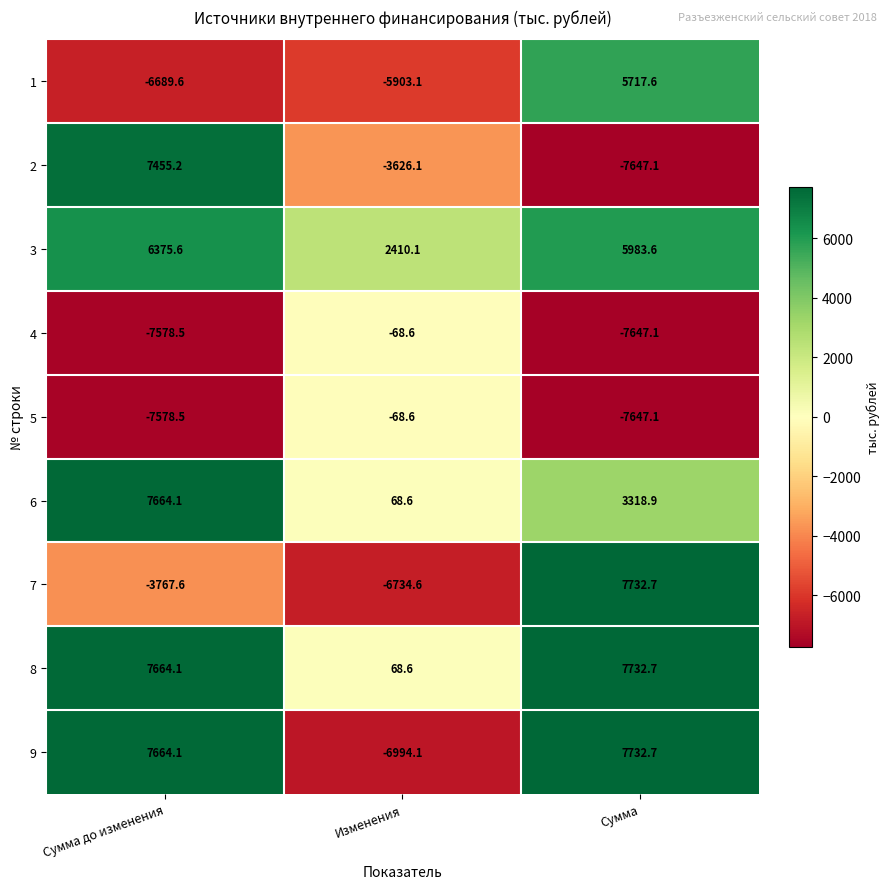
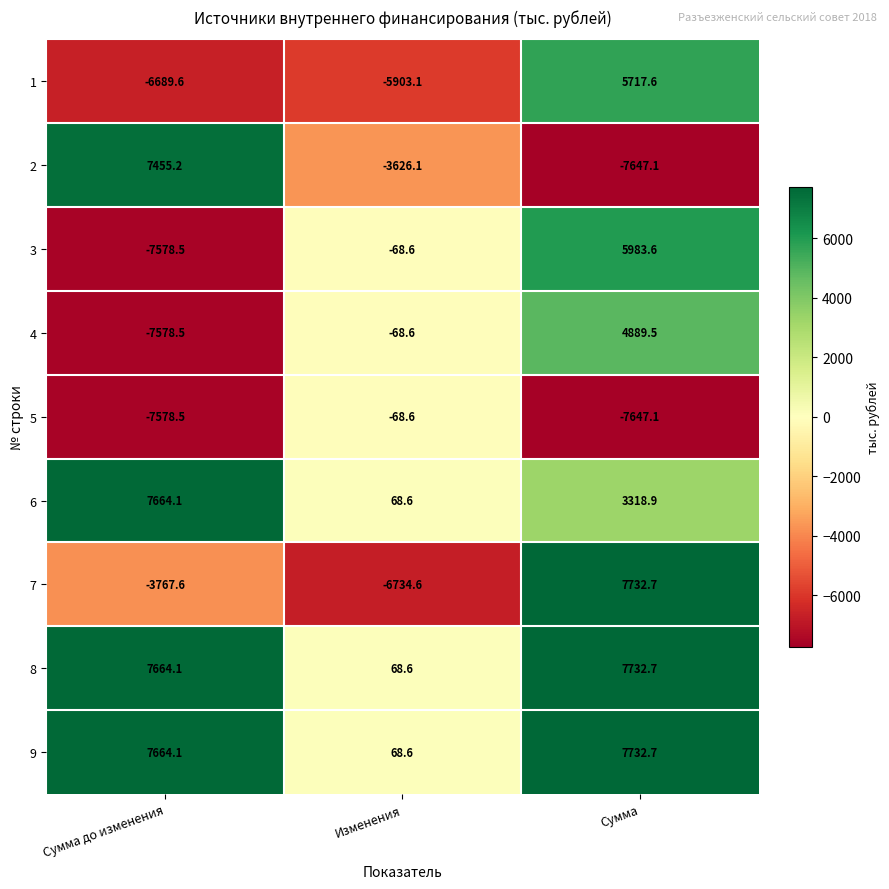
3, Сумма до изменения: 6375.6 -> -7578.5
3, Изменения: 2410.1 -> -68.6
4, Сумма: -7647.1 -> 4889.5
9, Изменения: -6994.1 -> 68.6
